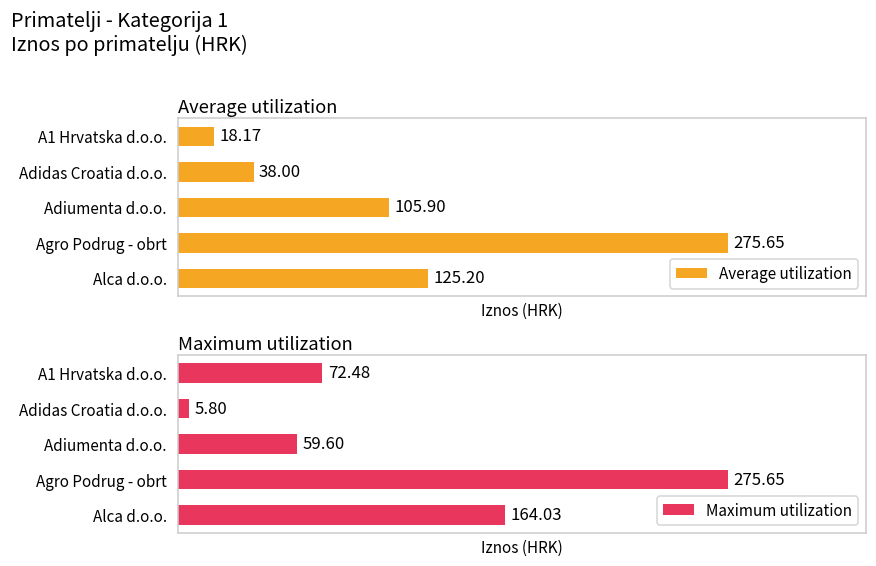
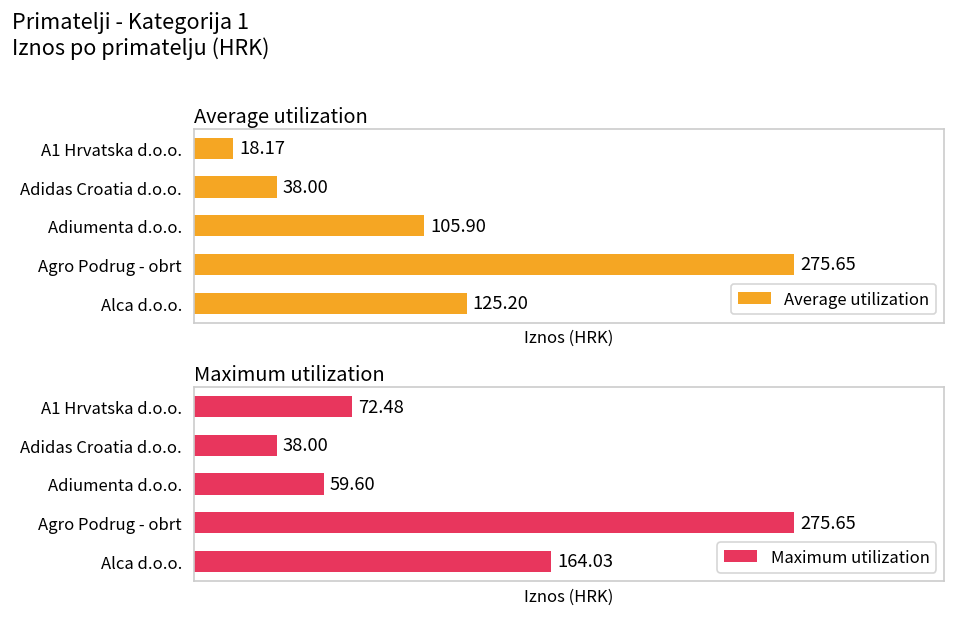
Maximum utilization, Adidas Croatia d.o.o.: 5.80 -> 38.00
